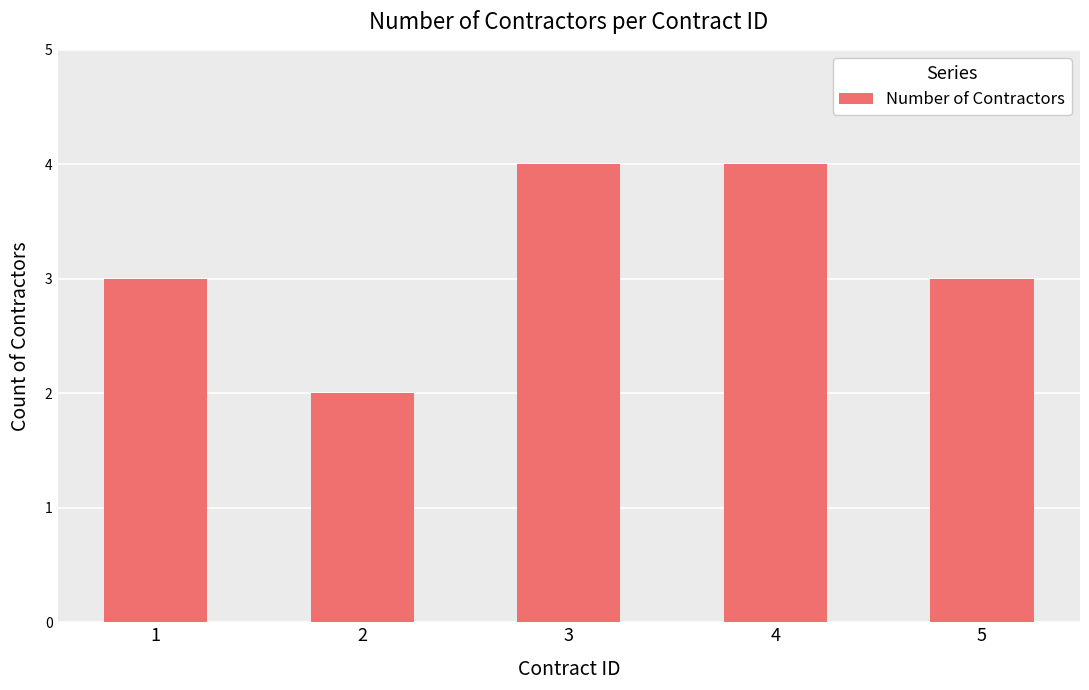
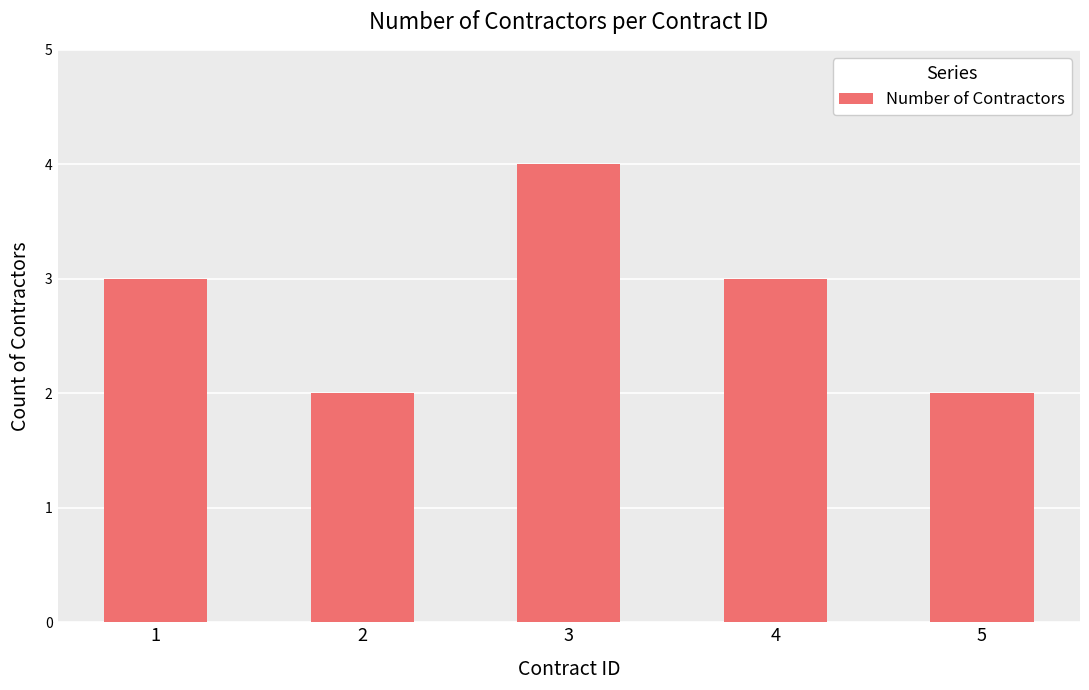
4: 4 -> 3
5: 3 -> 2
